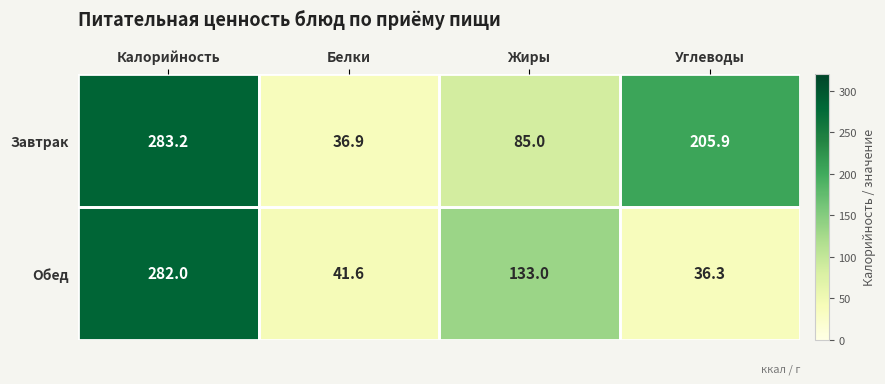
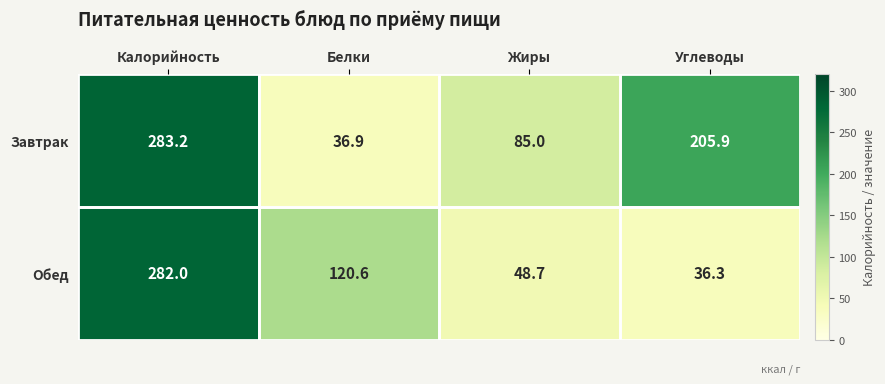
Обед, Белки: 41.6 -> 120.6
Обед, Жиры: 133.0 -> 48.7
